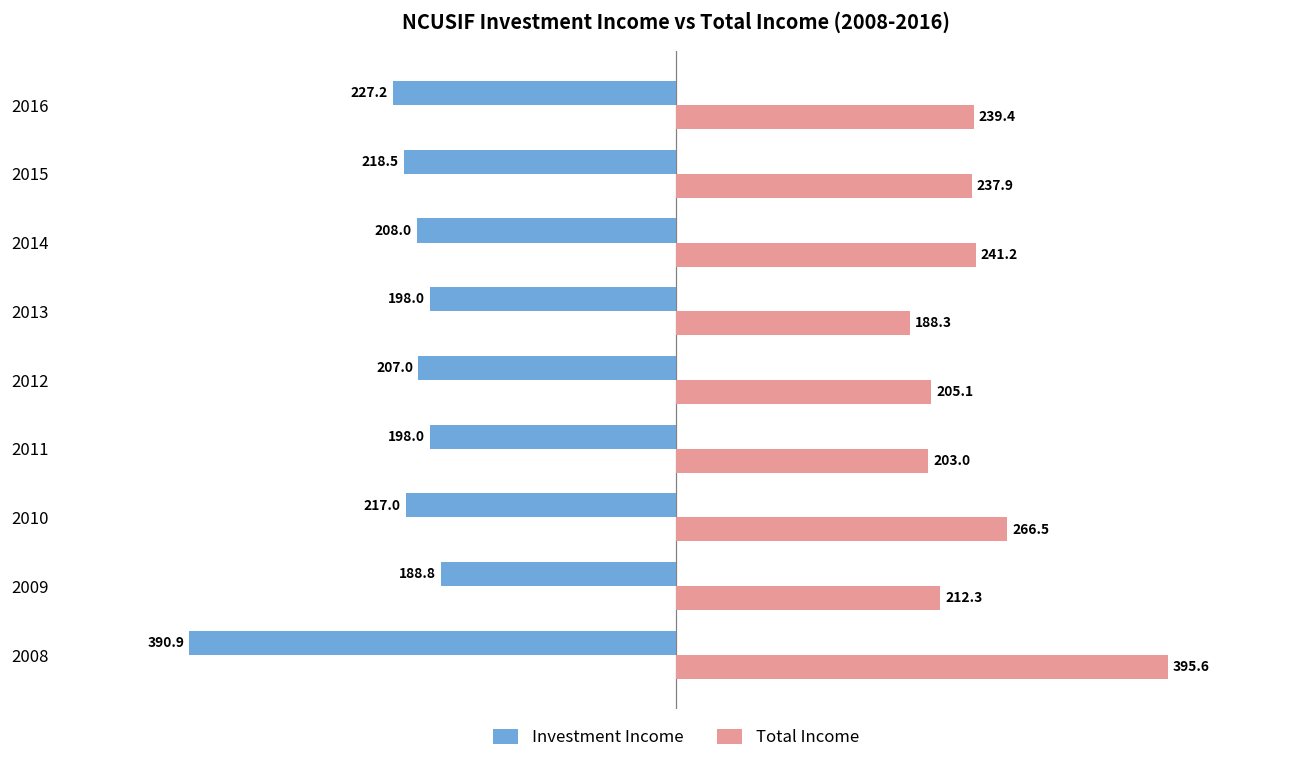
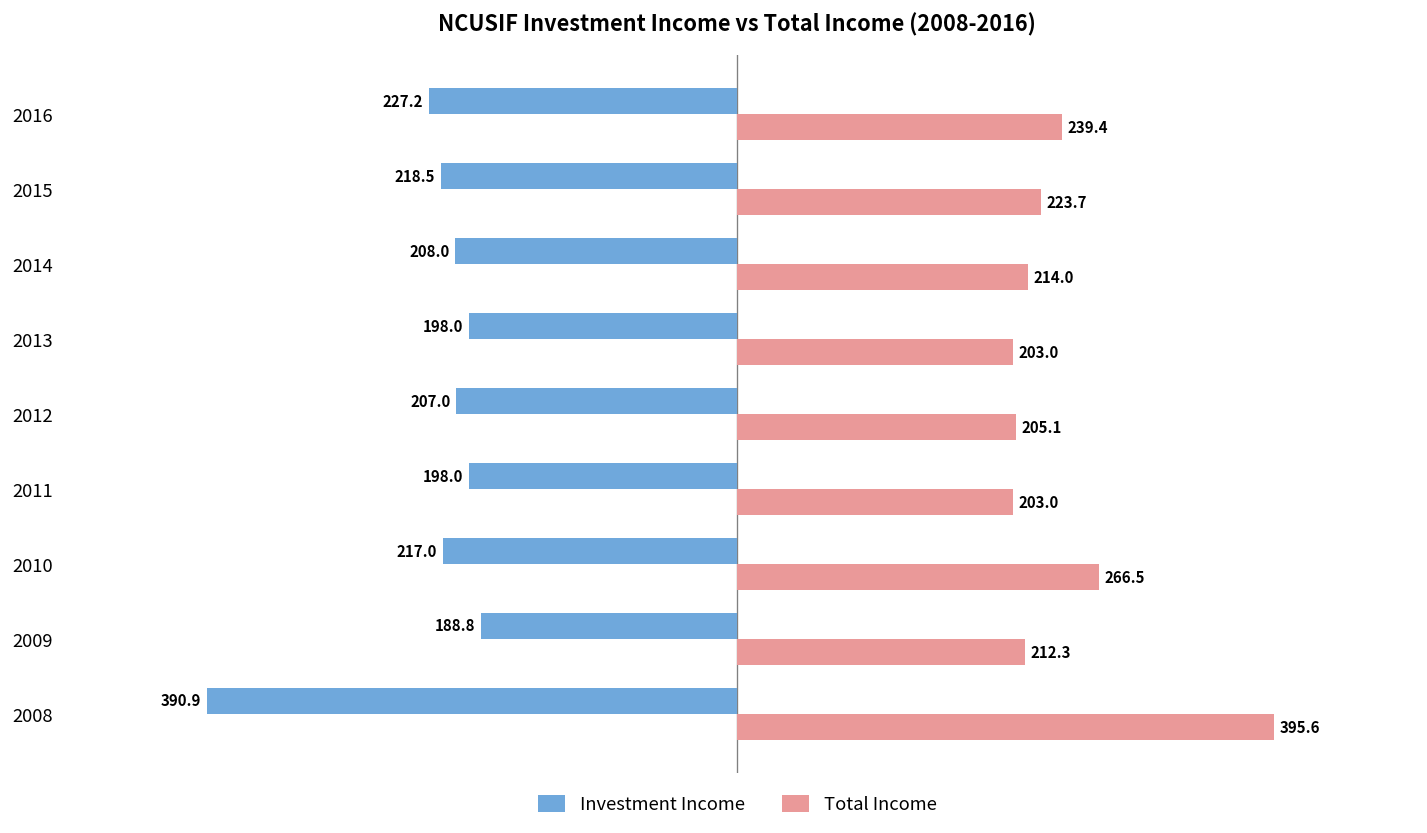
Total Income, 2015: 237.9 -> 223.7
Total Income, 2014: 241.2 -> 214.0
Total Income, 2013: 188.3 -> 203.0
